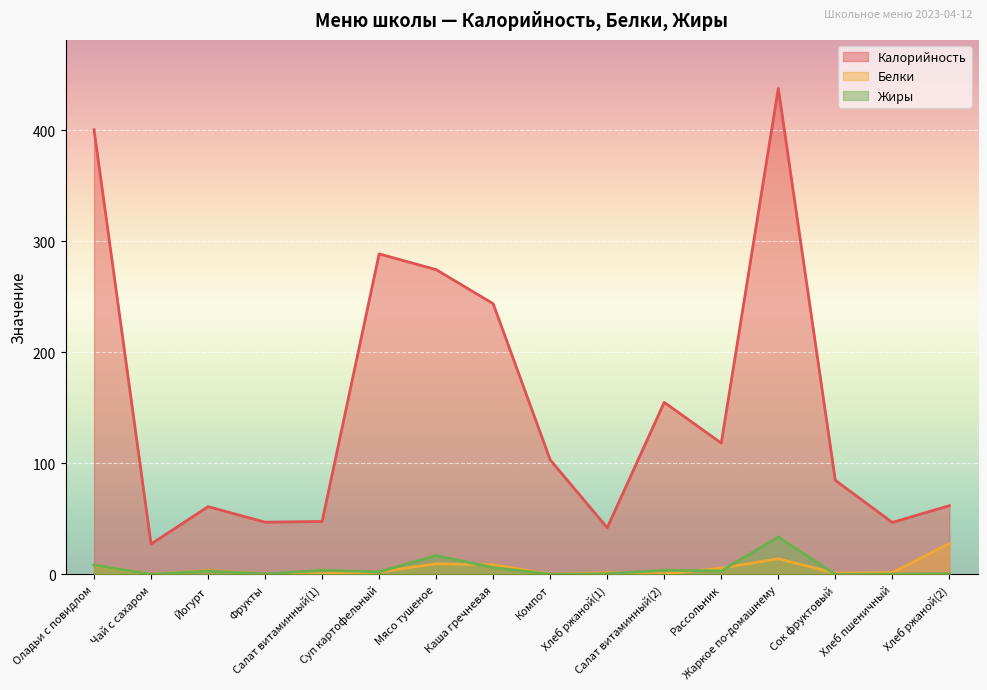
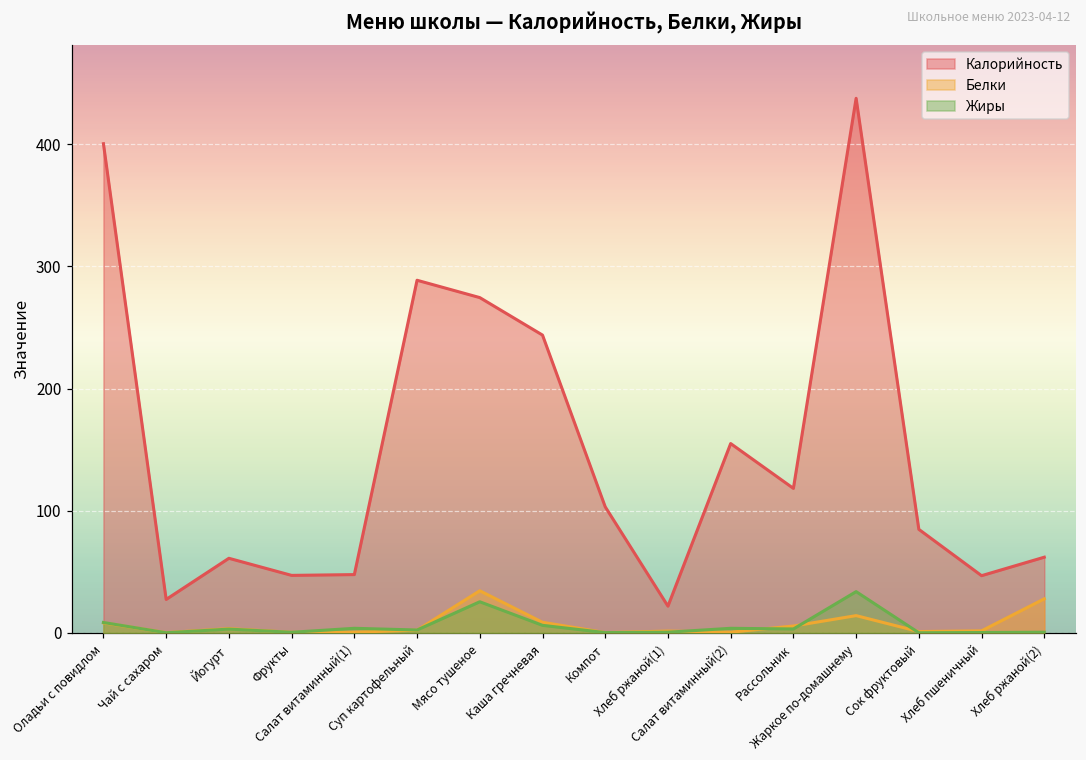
Белки, Мясо тушеное: 10 -> 34
Жиры, Мясо тушеное: 17 -> 25
Калорийность, Хлеб ржаной(1): 42 -> 22
